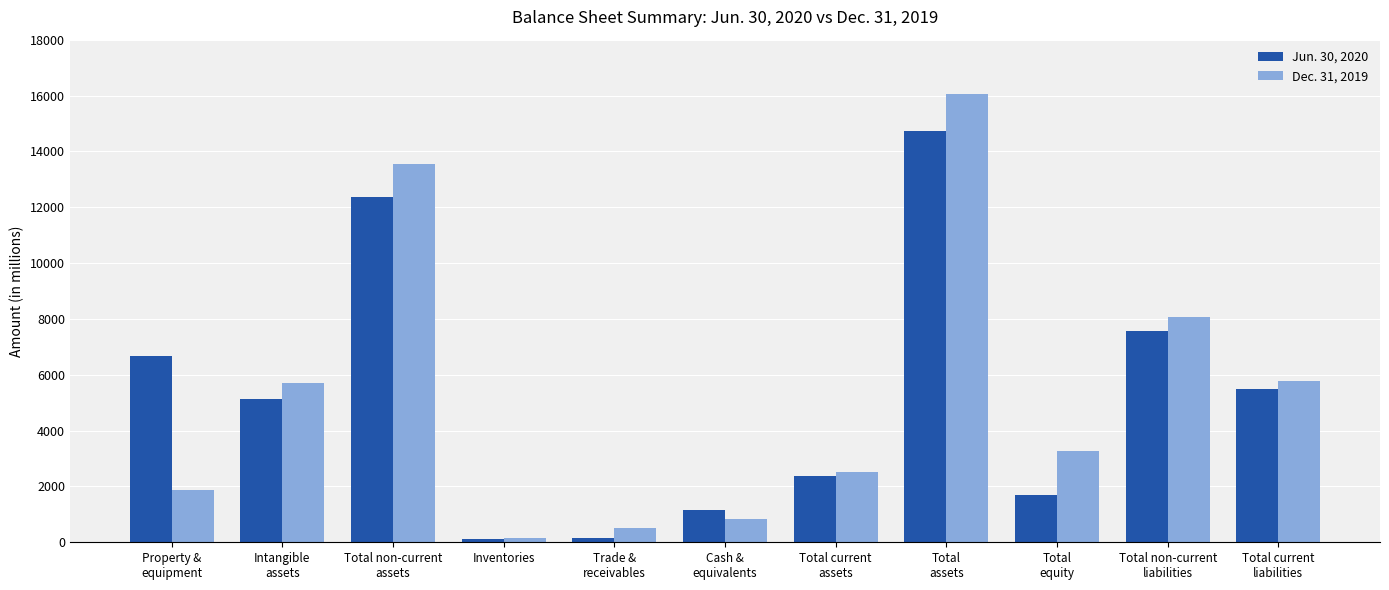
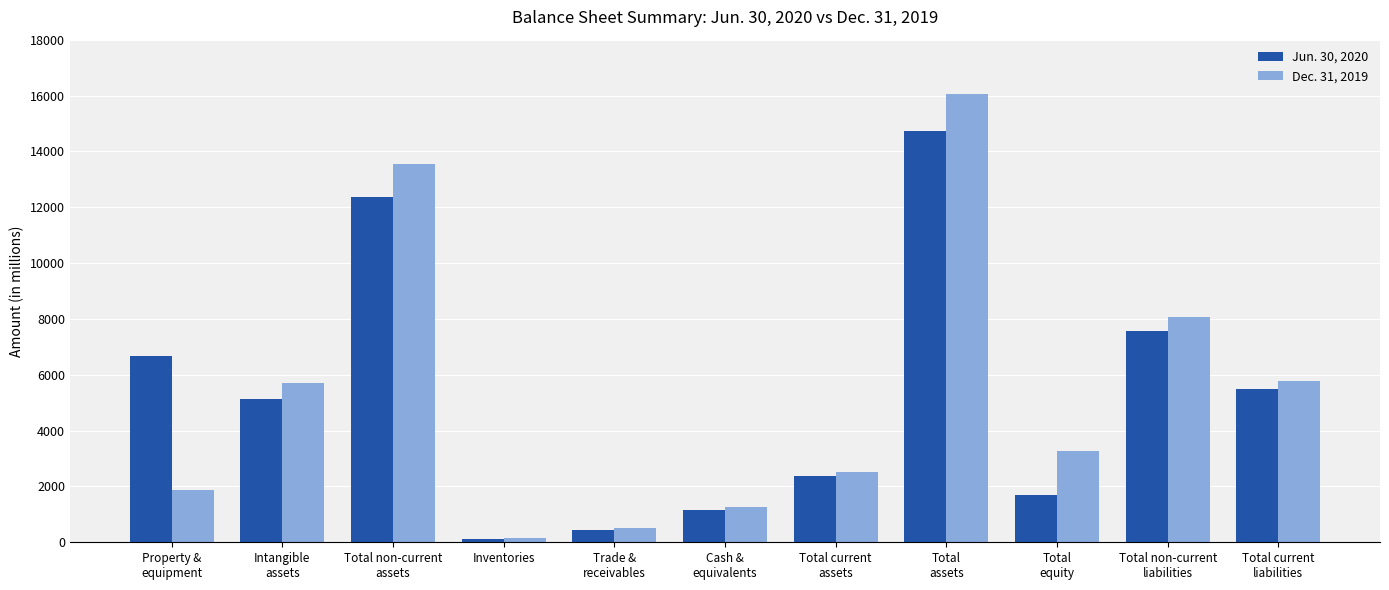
Jun. 30, 2020, Trade & receivables: 100 -> 400
Dec. 31, 2019, Cash & equivalents: 800 -> 1300
